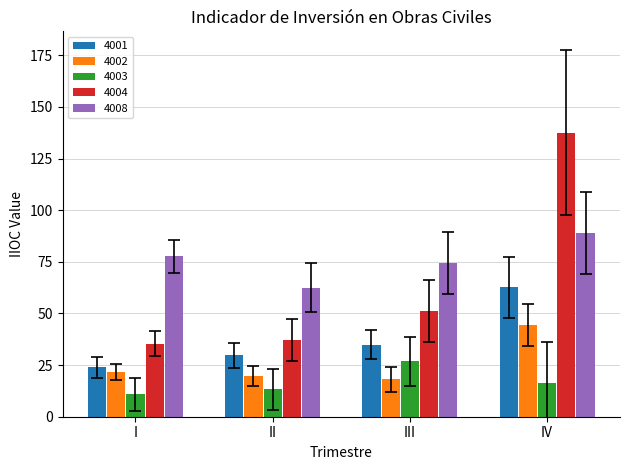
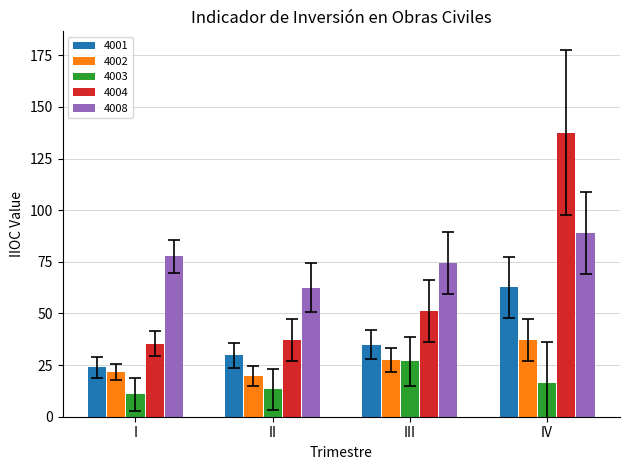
4002, III: 18 -> 27
4002, IV: 44 -> 37
